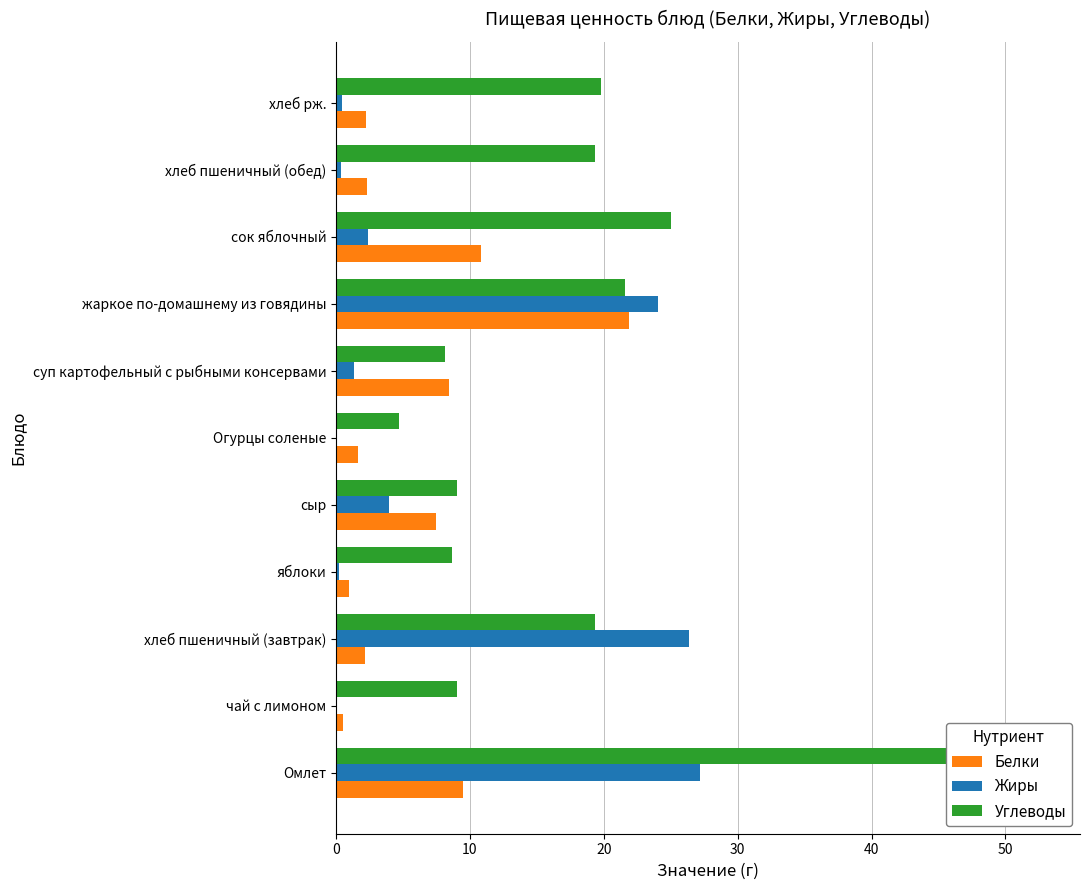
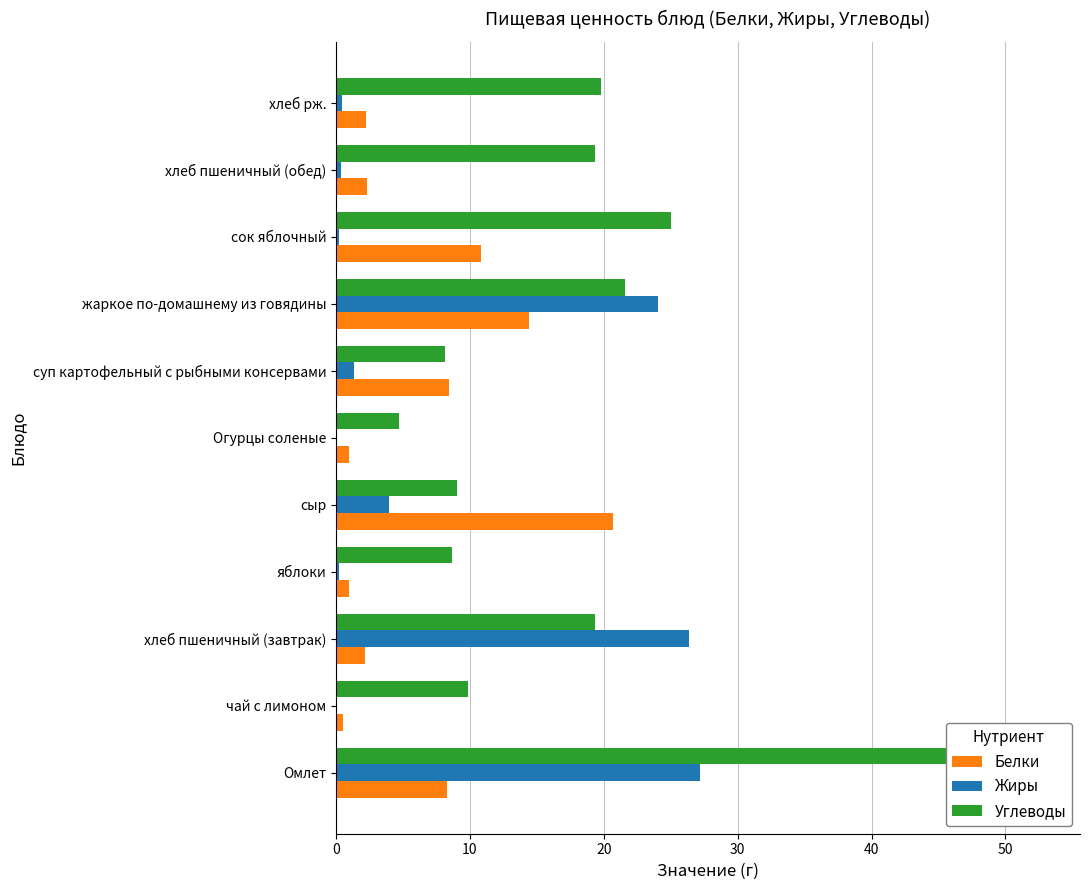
Жиры, сок яблочный: 2.4 -> 0.2
Белки, жаркое по-домашнему из говядины: 21.9 -> 14.5
Белки, Огурцы соленые: 1.7 -> 1.0
Белки, сыр: 7.5 -> 20.7
Углеводы, чай с лимоном: 9.0 -> 9.9
Белки, Омлет: 9.5 -> 8.3
